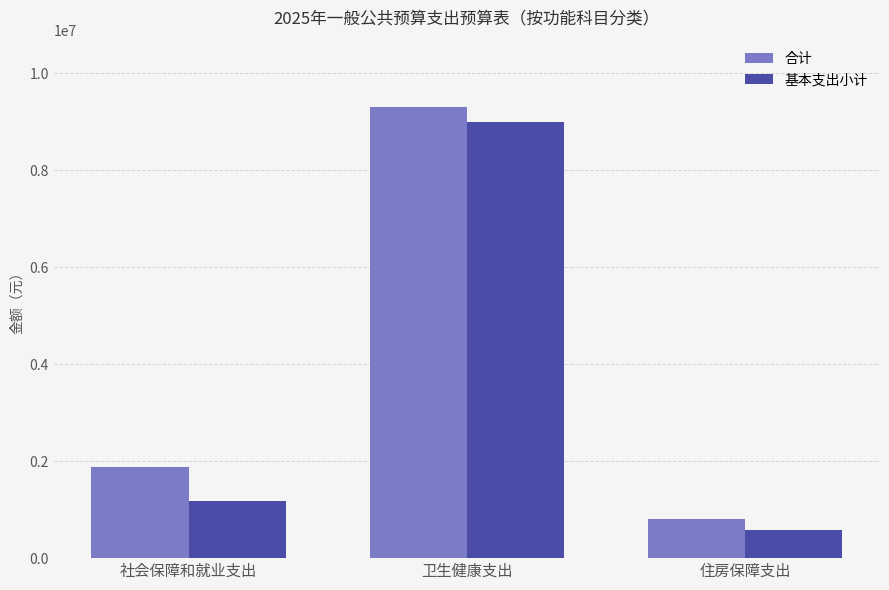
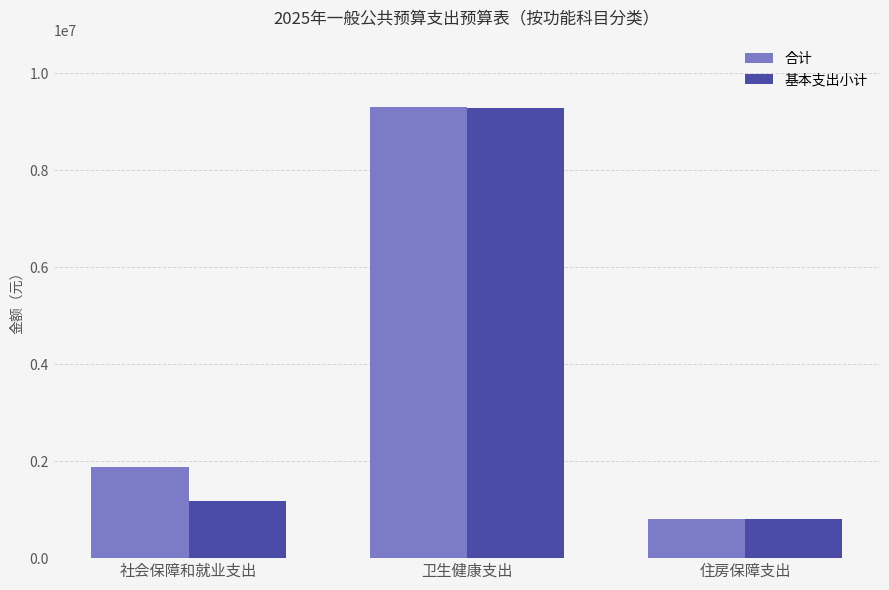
基本支出小计, 卫生健康支出: 9000000 -> 9300000
基本支出小计, 住房保障支出: 600000 -> 800000
